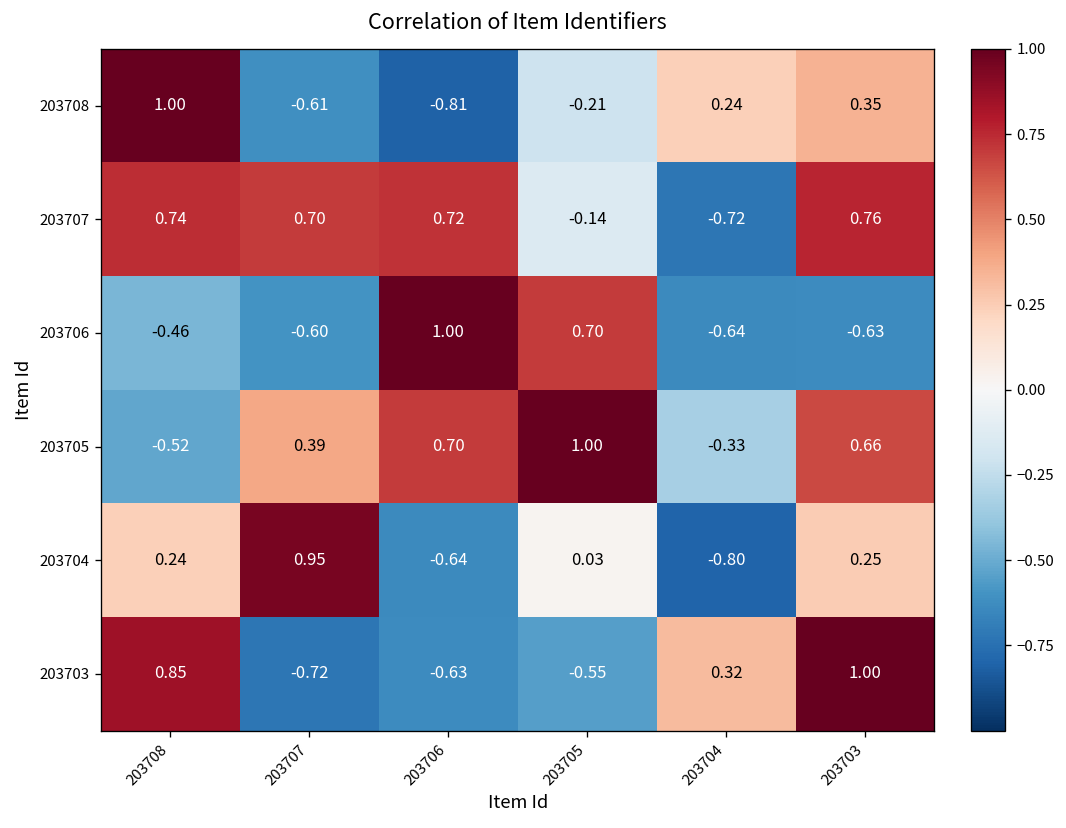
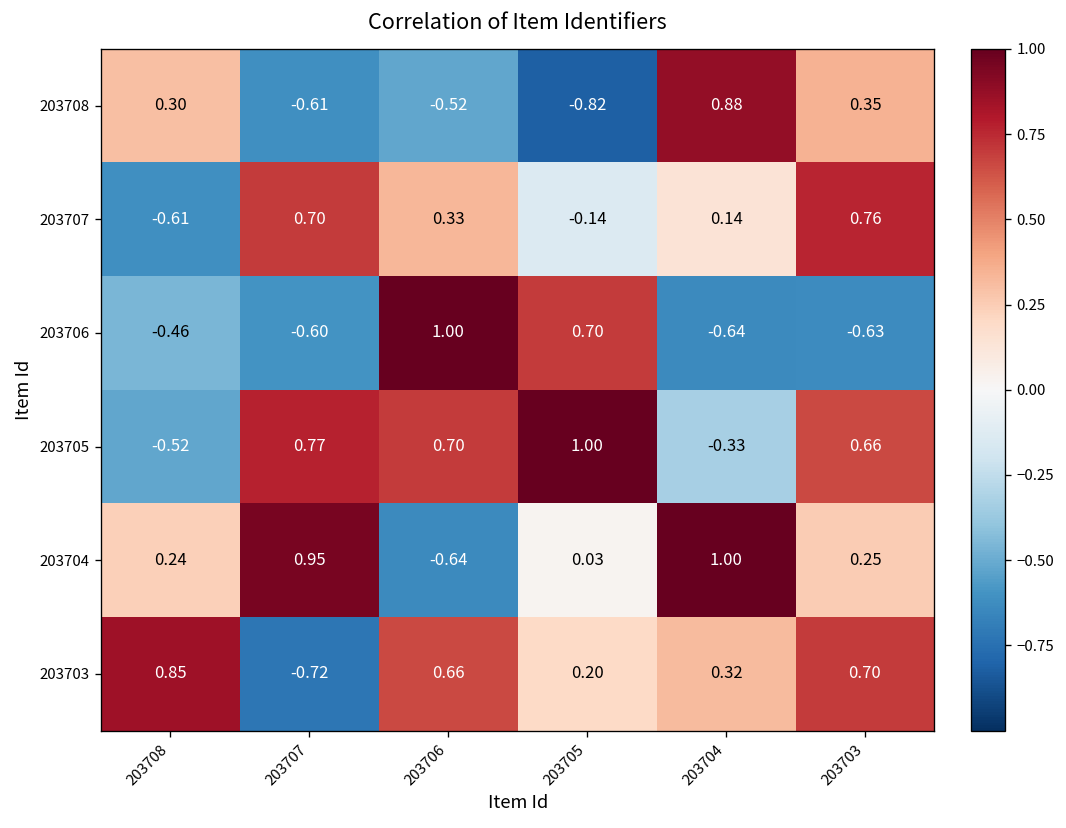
203708, 203708: 1.00 -> 0.30
203708, 203706: -0.81 -> -0.52
203708, 203705: -0.21 -> -0.82
203708, 203704: 0.24 -> 0.88
203707, 203708: 0.74 -> -0.61
203707, 203706: 0.72 -> 0.33
203707, 203704: -0.72 -> 0.14
203705, 203707: 0.39 -> 0.77
203704, 203704: -0.80 -> 1.00
203703, 203706: -0.63 -> 0.66
203703, 203705: -0.55 -> 0.20
203703, 203703: 1.00 -> 0.70
